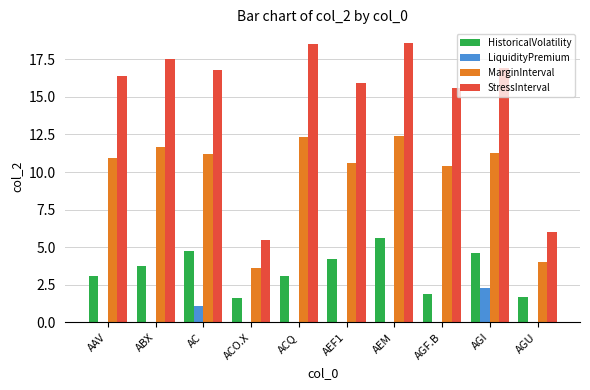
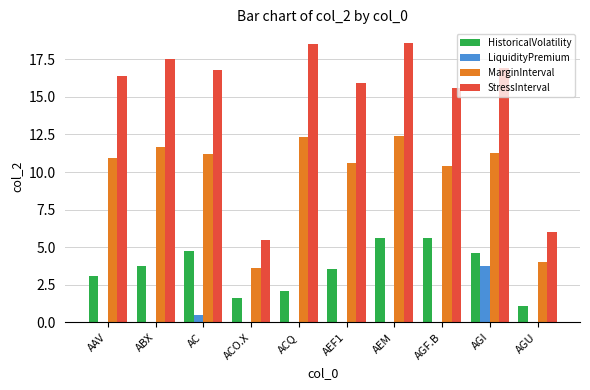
LiquidityPremium, AC: 1.1 -> 0.5
HistoricalVolatility, ACQ: 3.1 -> 2.1
HistoricalVolatility, AEF1: 4.2 -> 3.5
HistoricalVolatility, AGF.B: 1.9 -> 5.6
LiquidityPremium, AGI: 2.3 -> 3.7
HistoricalVolatility, AGU: 1.7 -> 1.1
